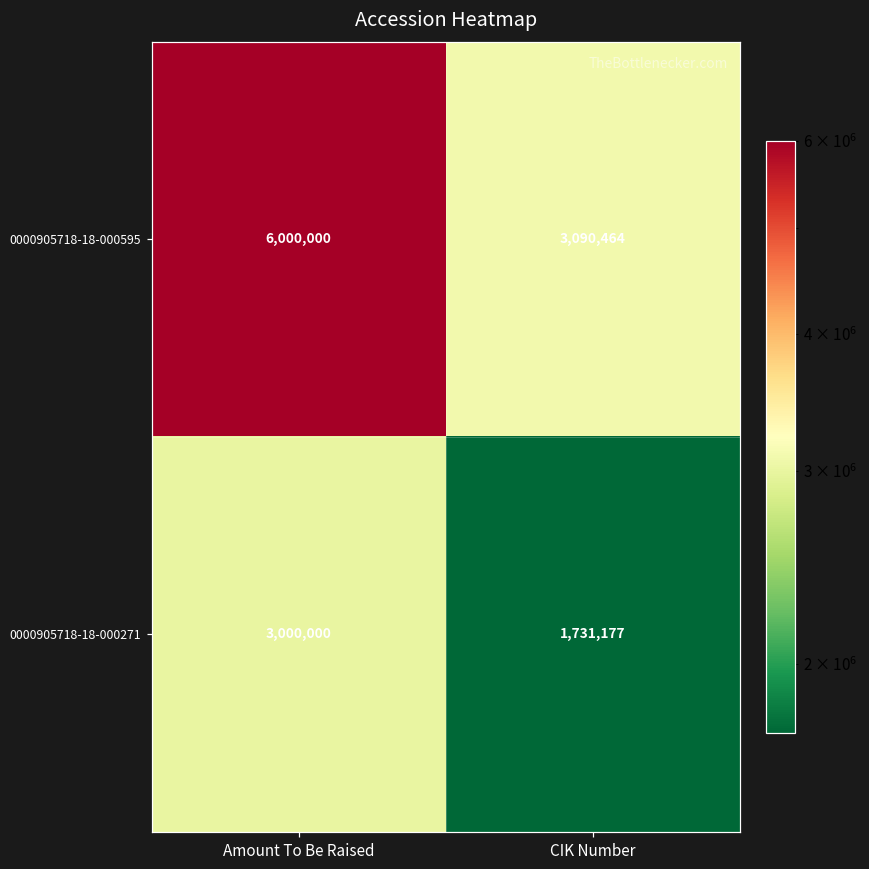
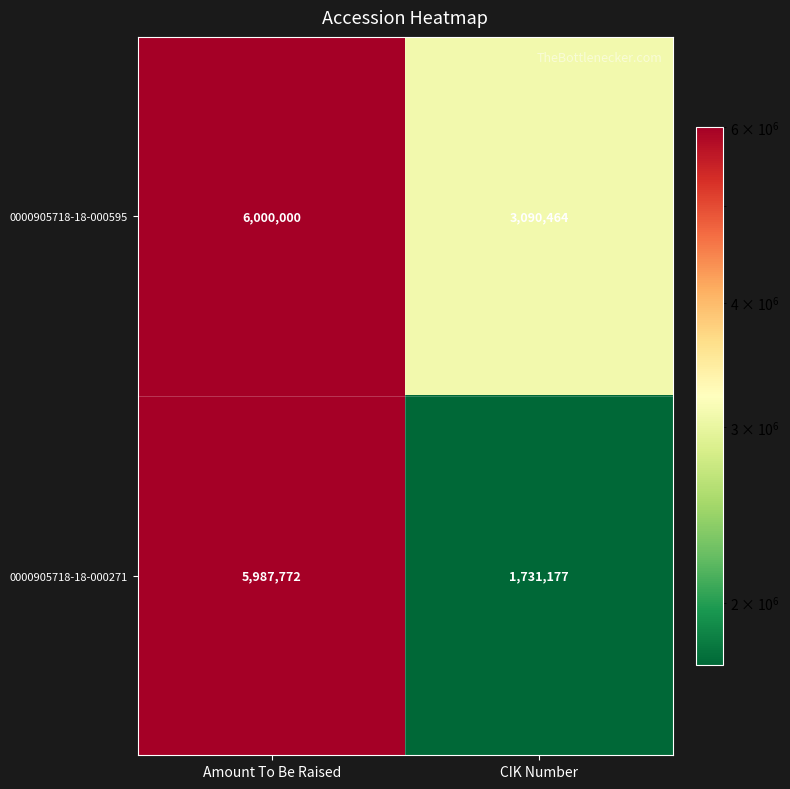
0000905718-18-000271, Amount To Be Raised: 3,000,000 -> 5,987,772
